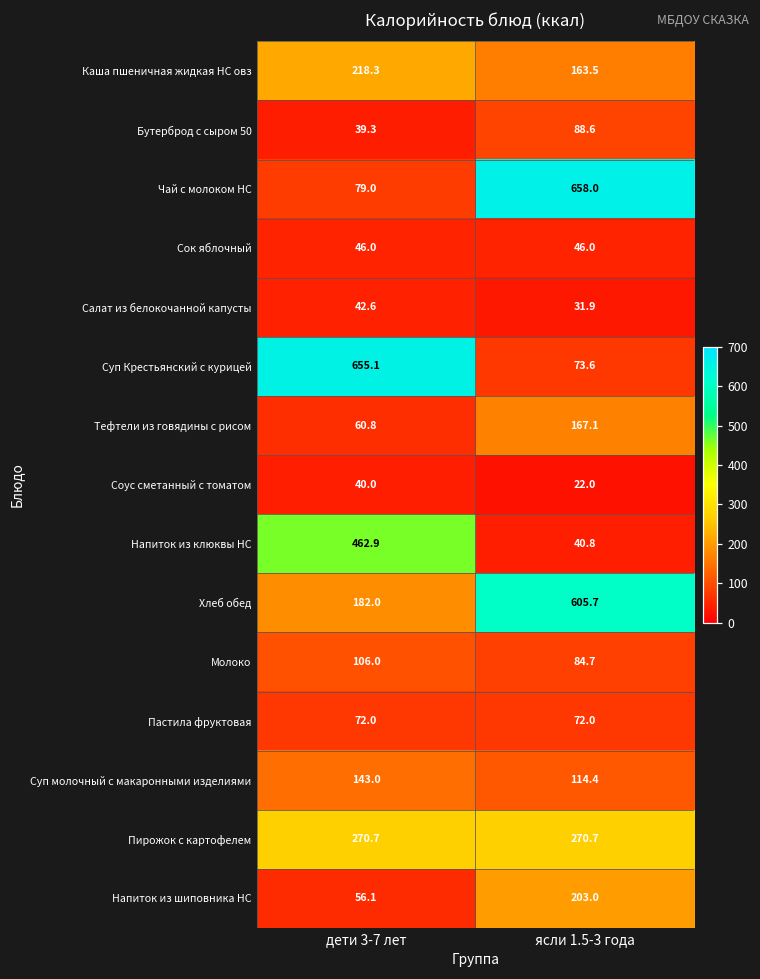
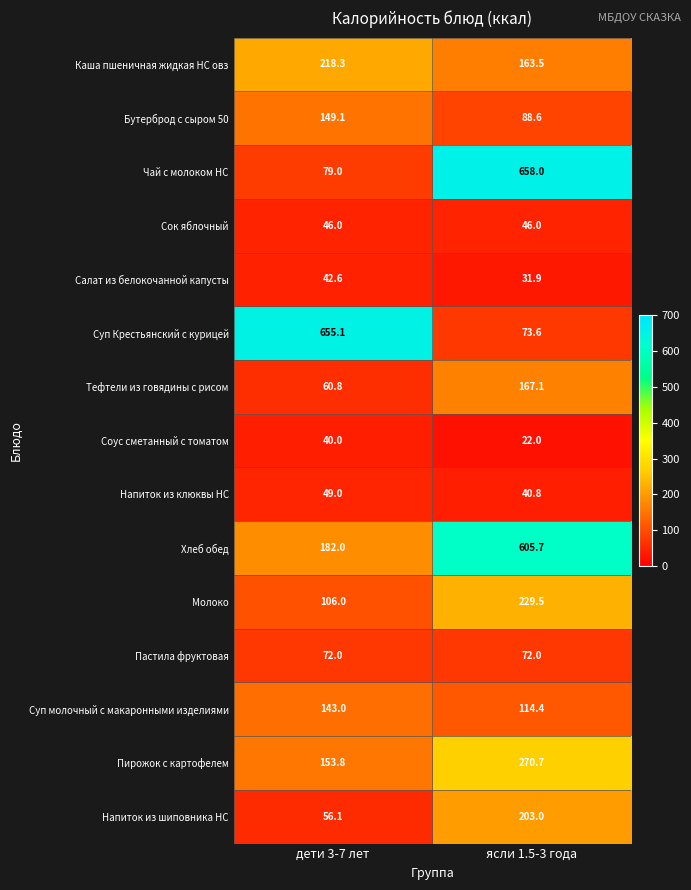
Бутерброд с сыром 50, дети 3-7 лет: 39.3 -> 149.1
Напиток из клюквы НС, дети 3-7 лет: 462.9 -> 49.0
Молоко, ясли 1.5-3 года: 84.7 -> 229.5
Пирожок с картофелем, дети 3-7 лет: 270.7 -> 153.8
